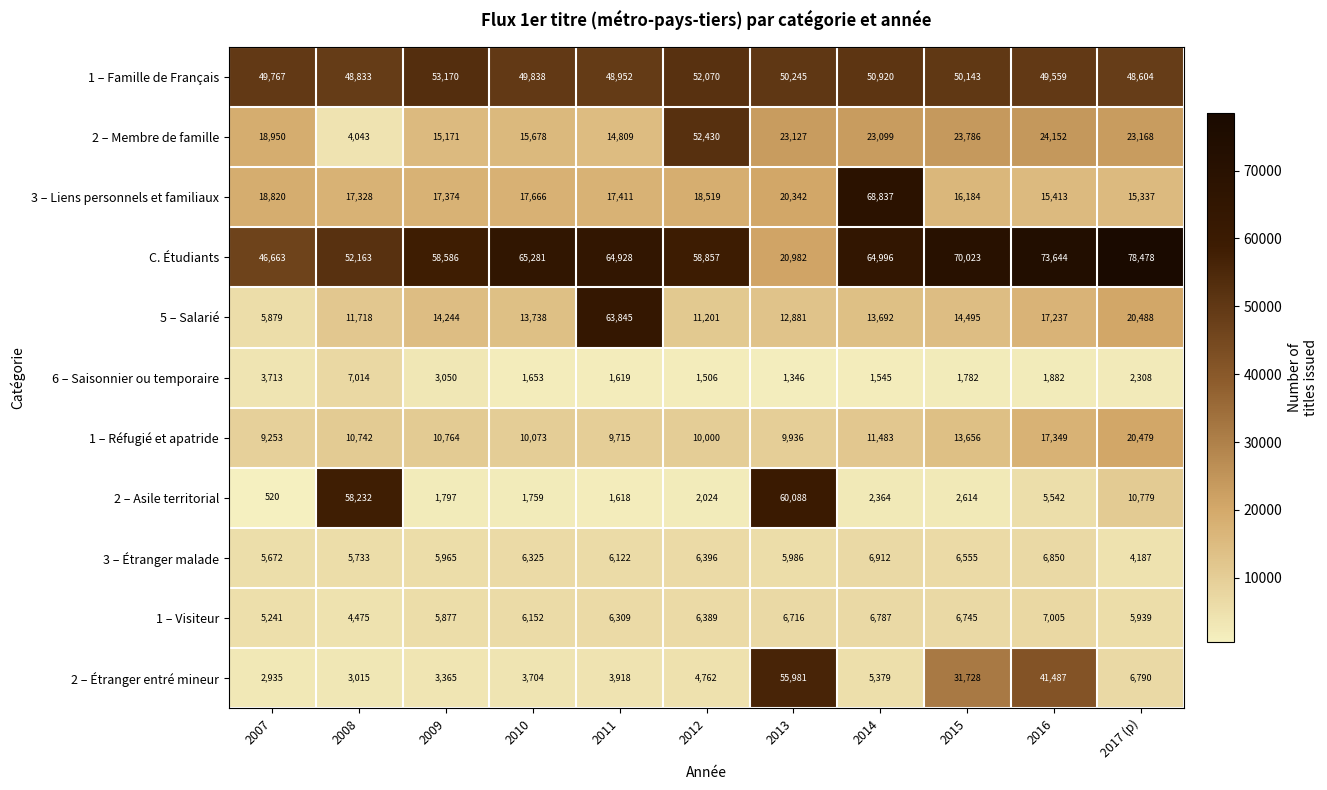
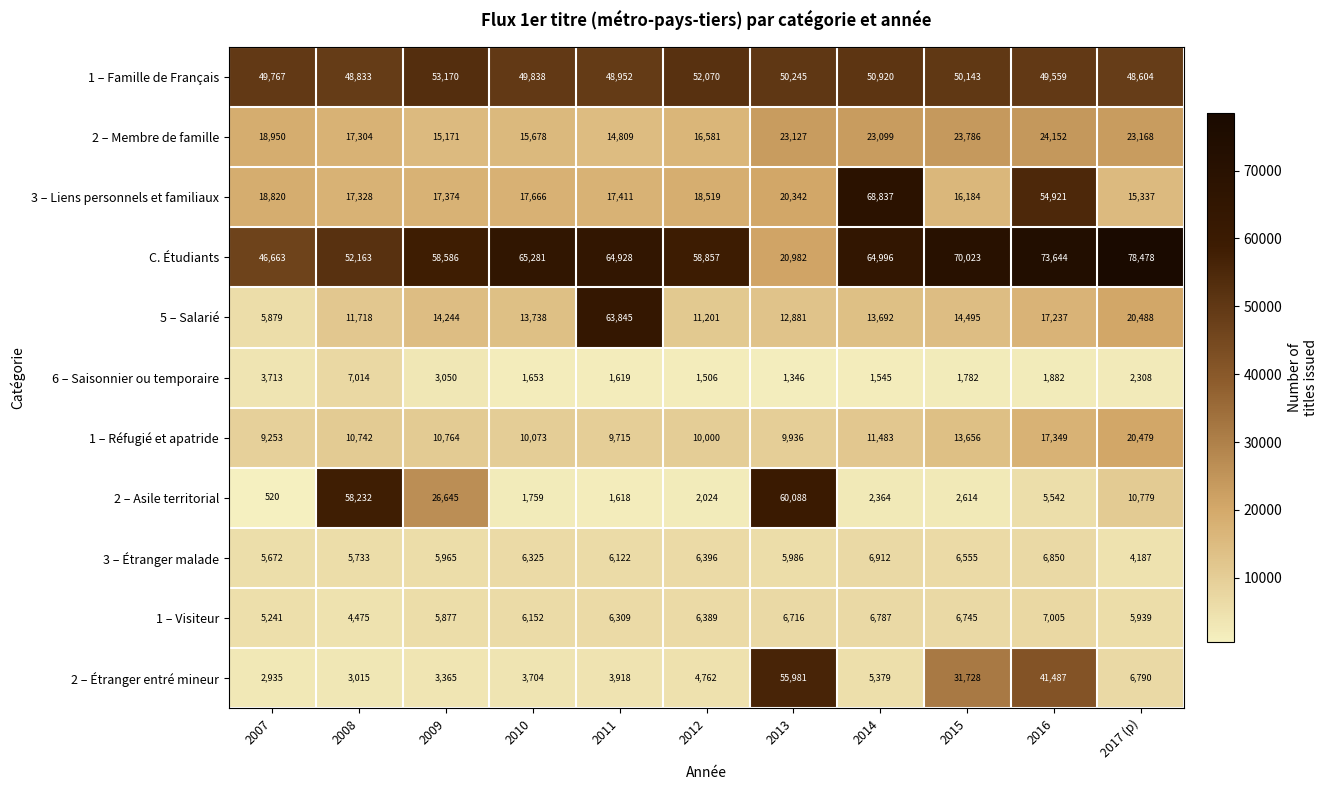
2 – Membre de famille, 2008: 4,043 -> 17,304
2 – Membre de famille, 2012: 52,430 -> 16,581
3 – Liens personnels et familiaux, 2016: 15,413 -> 54,921
2 – Asile territorial, 2009: 1,797 -> 26,645
